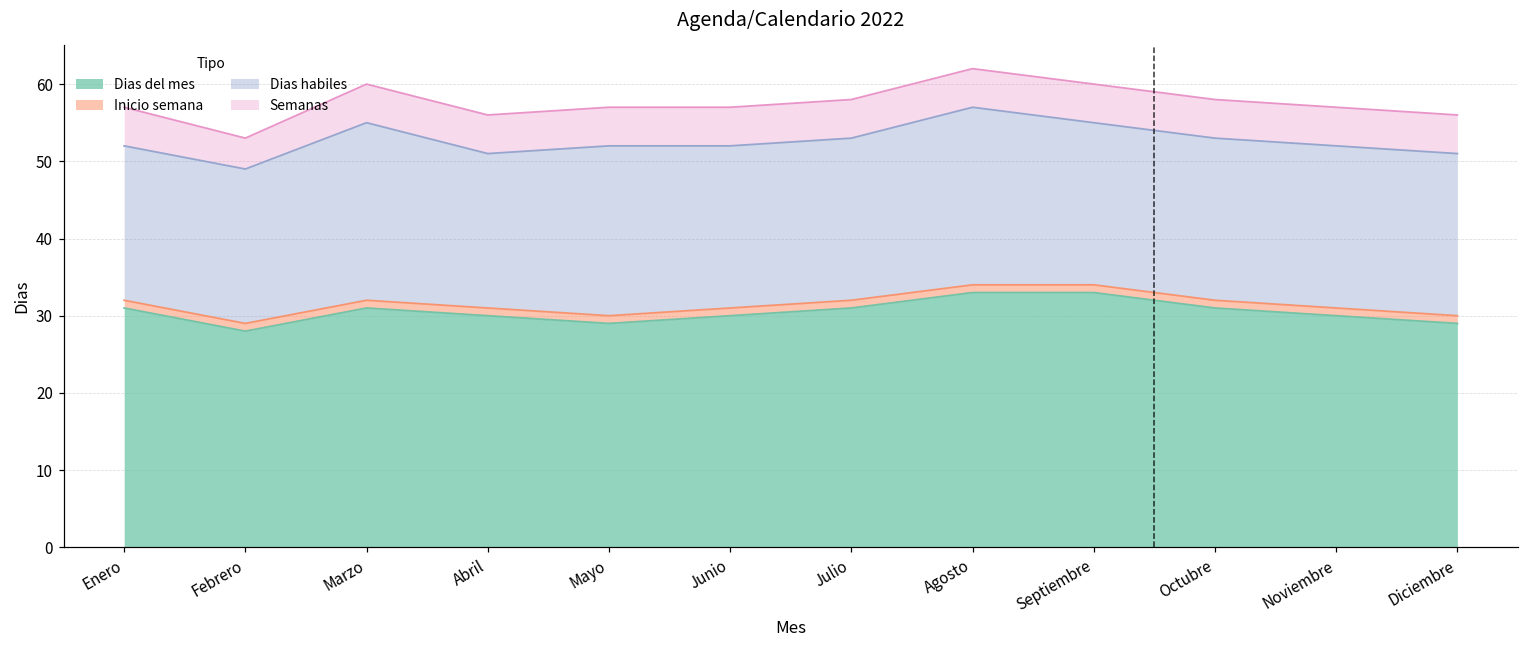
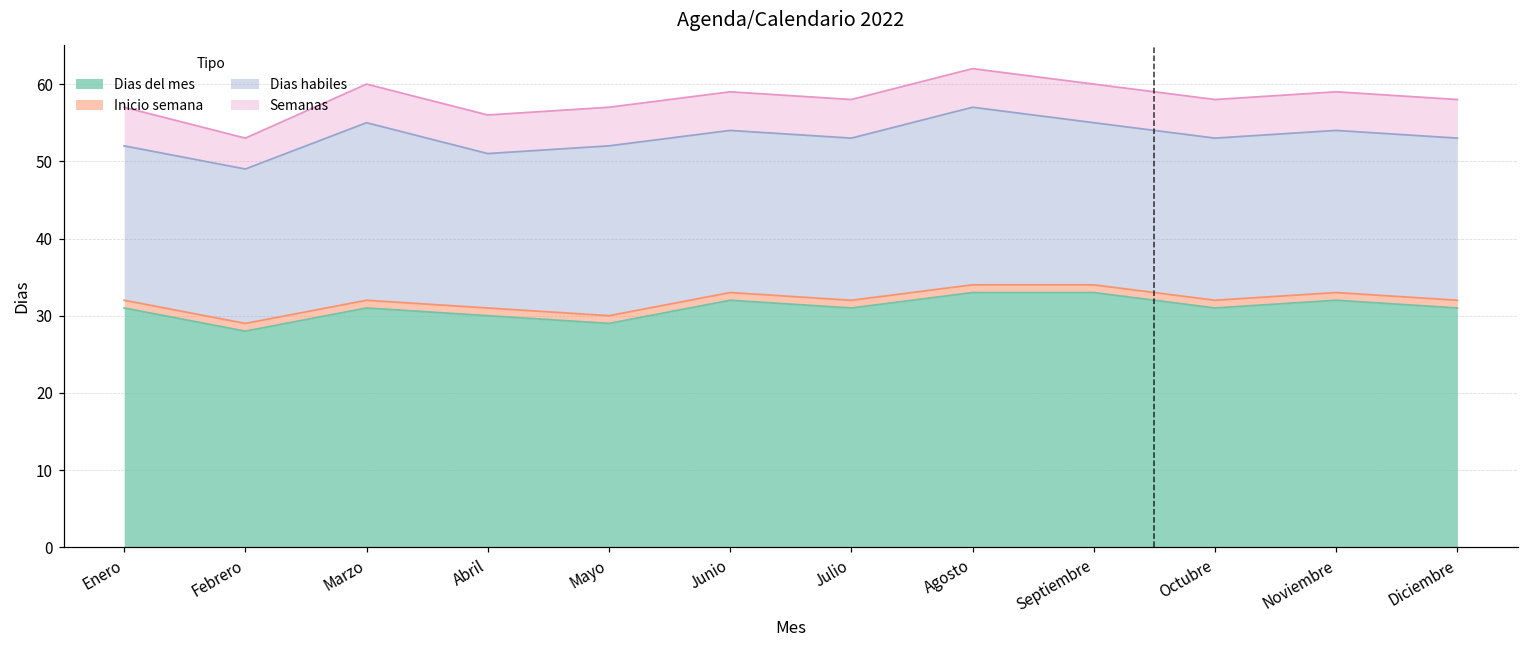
Dias del mes, Junio: 30 -> 32
Dias del mes, Noviembre: 30 -> 32
Dias del mes, Diciembre: 29 -> 31
